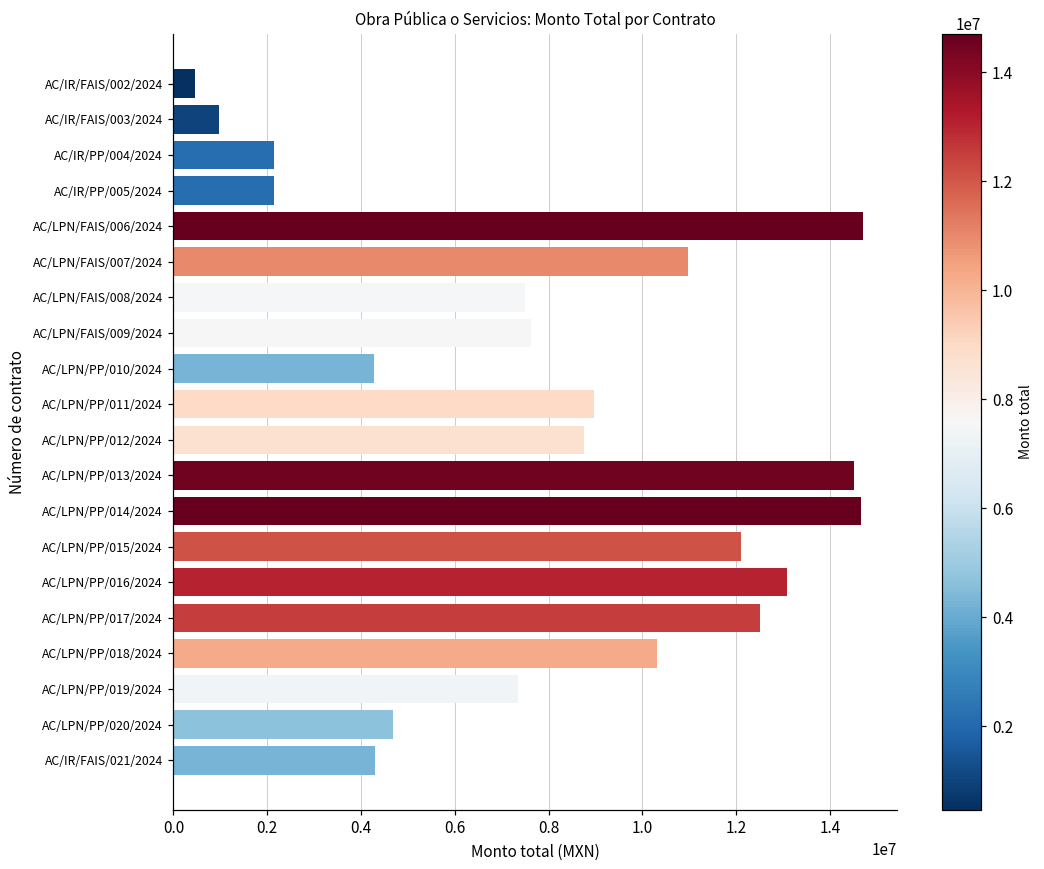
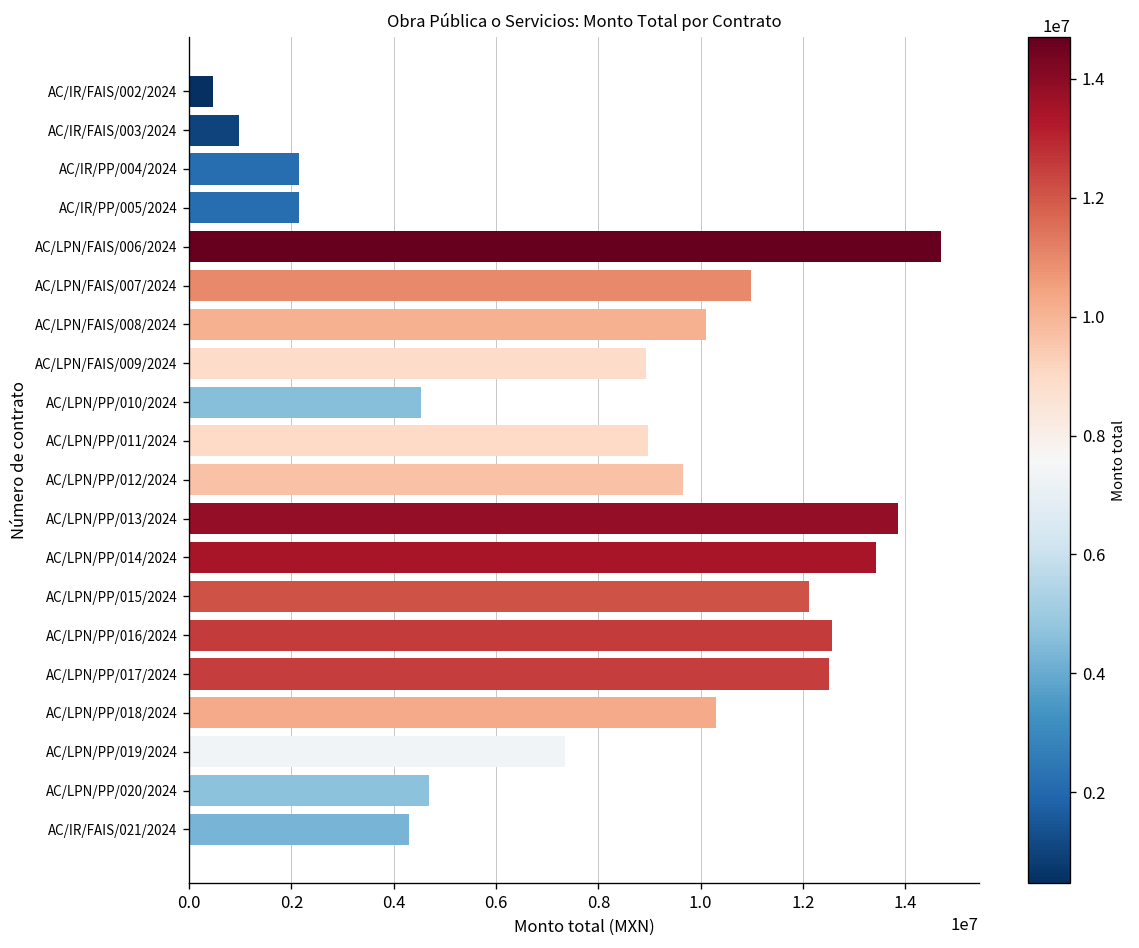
AC/LPN/FAIS/008/2024: 7500000 -> 10100000
AC/LPN/FAIS/009/2024: 7600000 -> 8900000
AC/LPN/PP/010/2024: 4300000 -> 4500000
AC/LPN/PP/012/2024: 8700000 -> 9700000
AC/LPN/PP/013/2024: 14500000 -> 13800000
AC/LPN/PP/014/2024: 14700000 -> 13400000
AC/LPN/PP/016/2024: 13100000 -> 12600000
